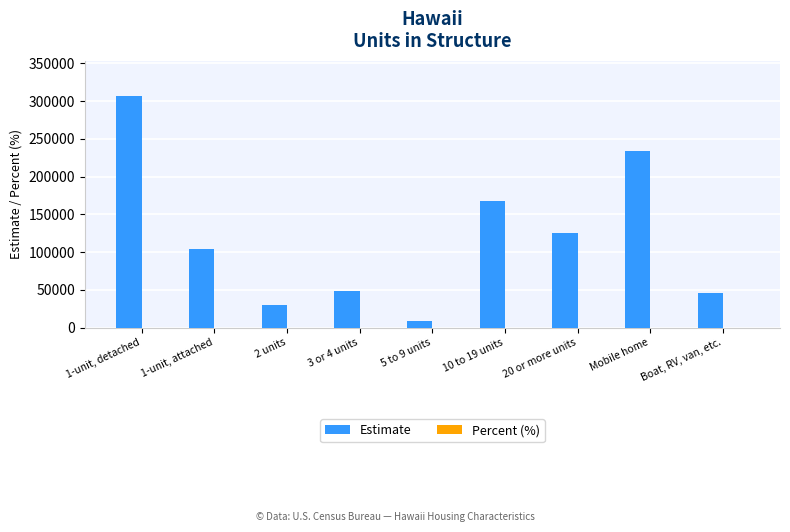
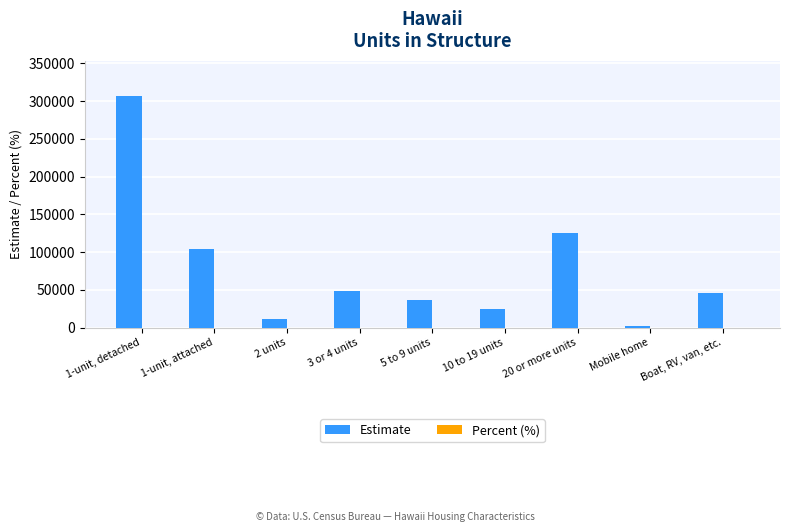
Estimate, 2 units: 30000 -> 10000
Estimate, 5 to 9 units: 10000 -> 40000
Estimate, 10 to 19 units: 170000 -> 20000
Estimate, Mobile home: 230000 -> 0
